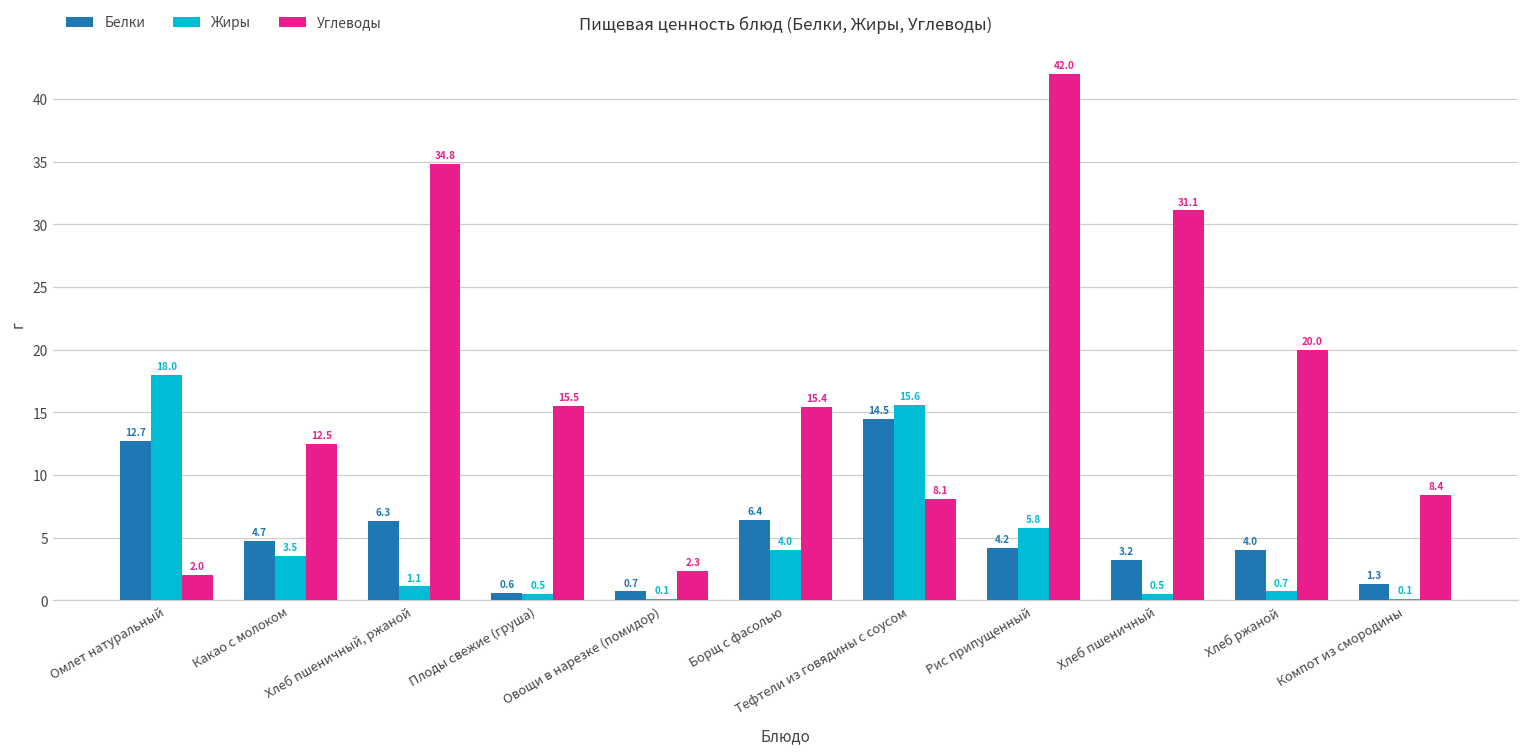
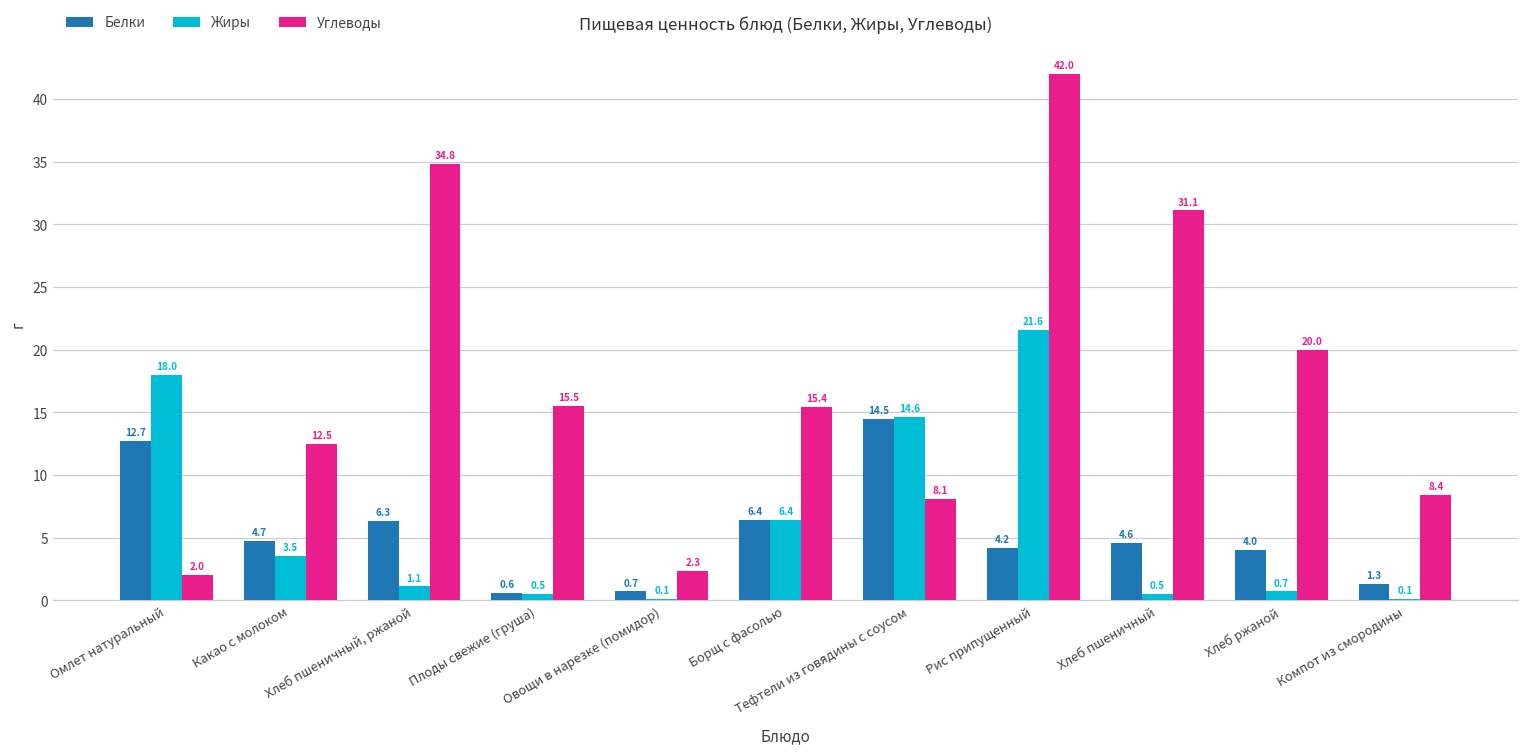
Жиры, Борщ с фасолью: 4.0 -> 6.4
Жиры, Тефтели из говядины с соусом: 15.6 -> 14.6
Жиры, Рис припущенный: 5.8 -> 21.6
Белки, Хлеб пшеничный: 3.2 -> 4.6
